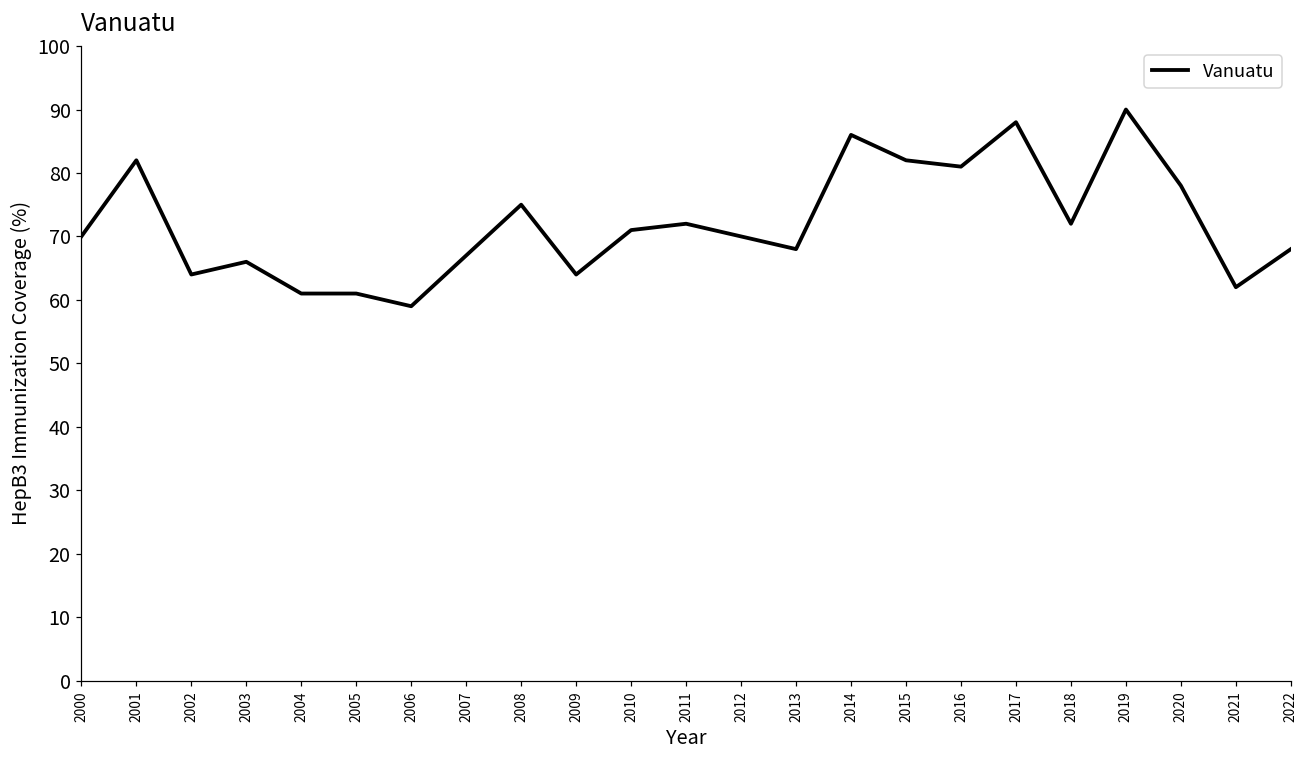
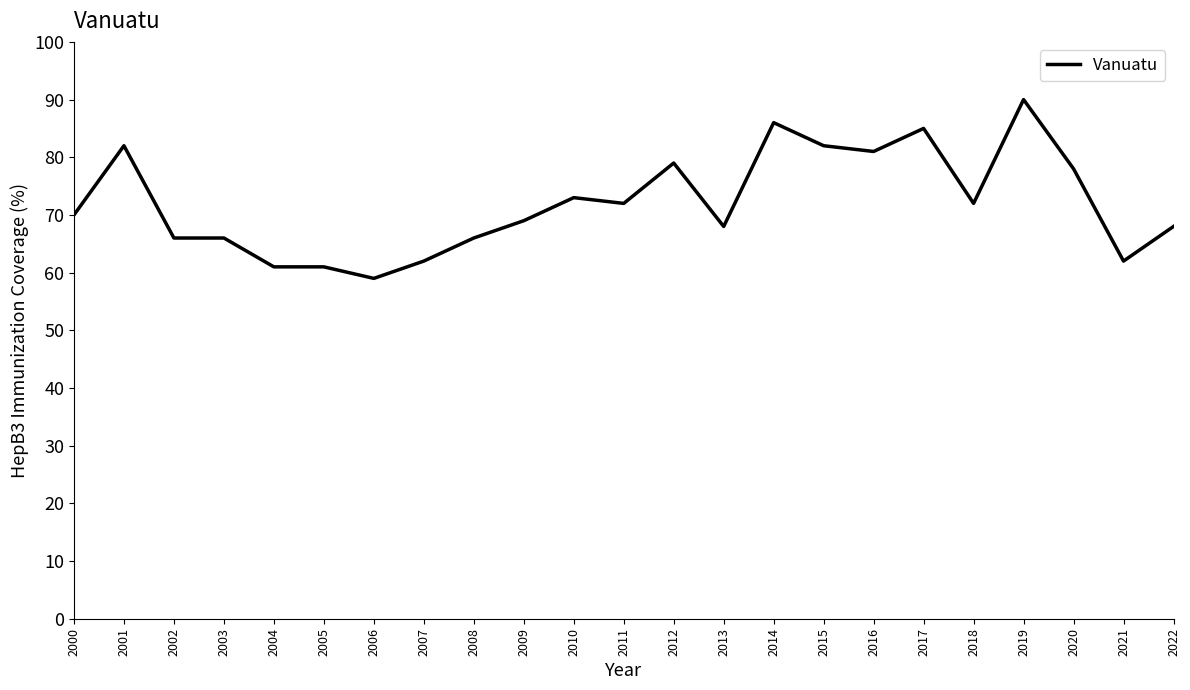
2002: 64 -> 66
2007: 67 -> 62
2008: 75 -> 66
2009: 64 -> 69
2010: 71 -> 73
2012: 70 -> 79
2017: 88 -> 85
